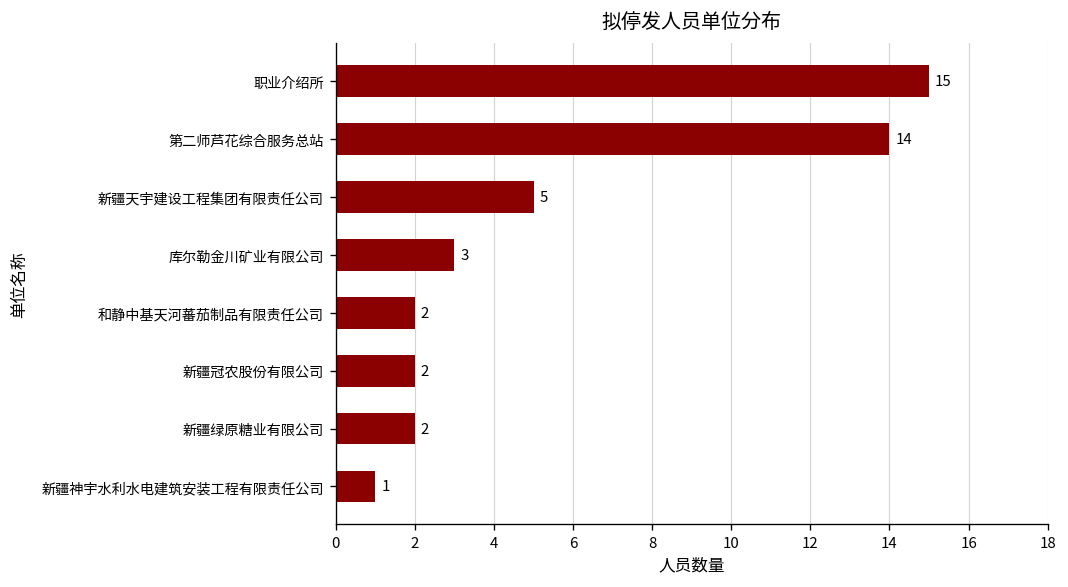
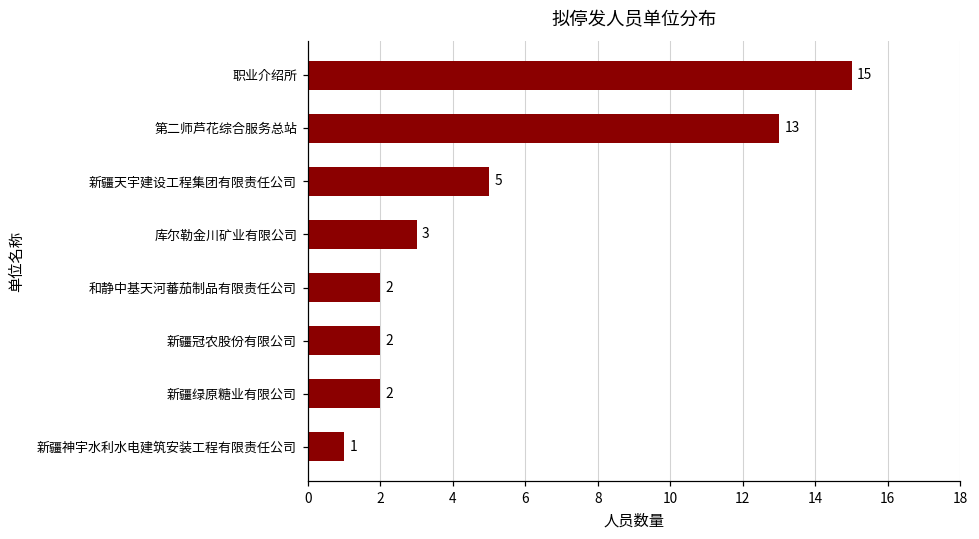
第二师芦花综合服务总站: 14 -> 13
